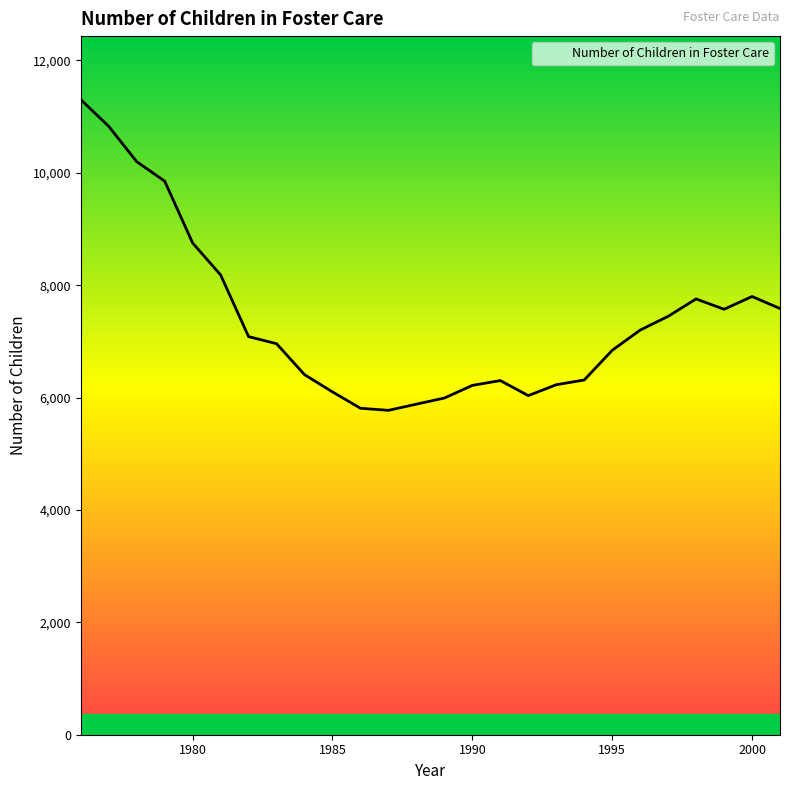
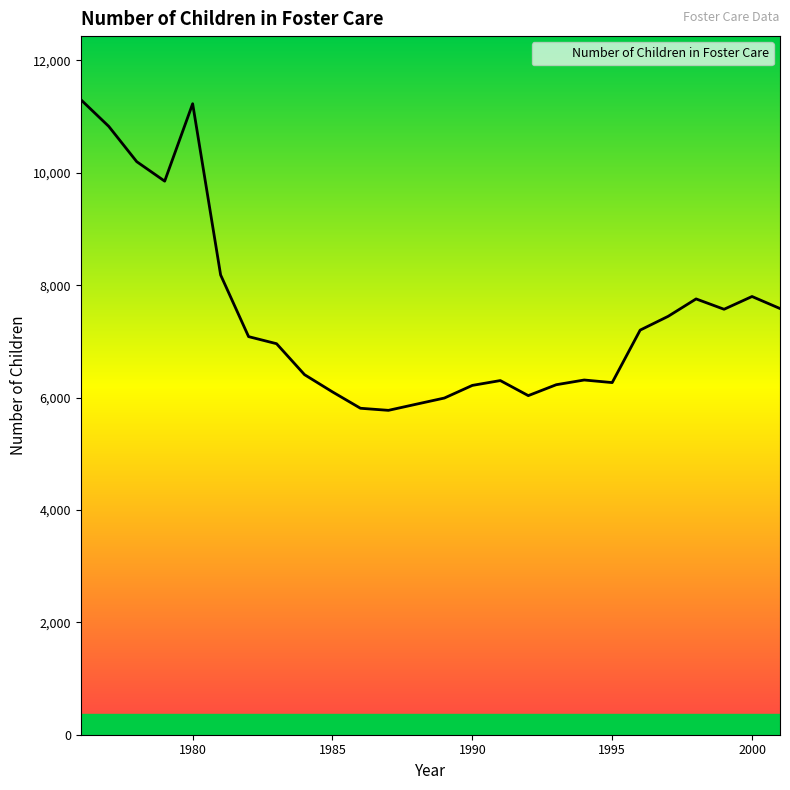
1980: 8,800 -> 11,200
1995: 6,800 -> 6,300
